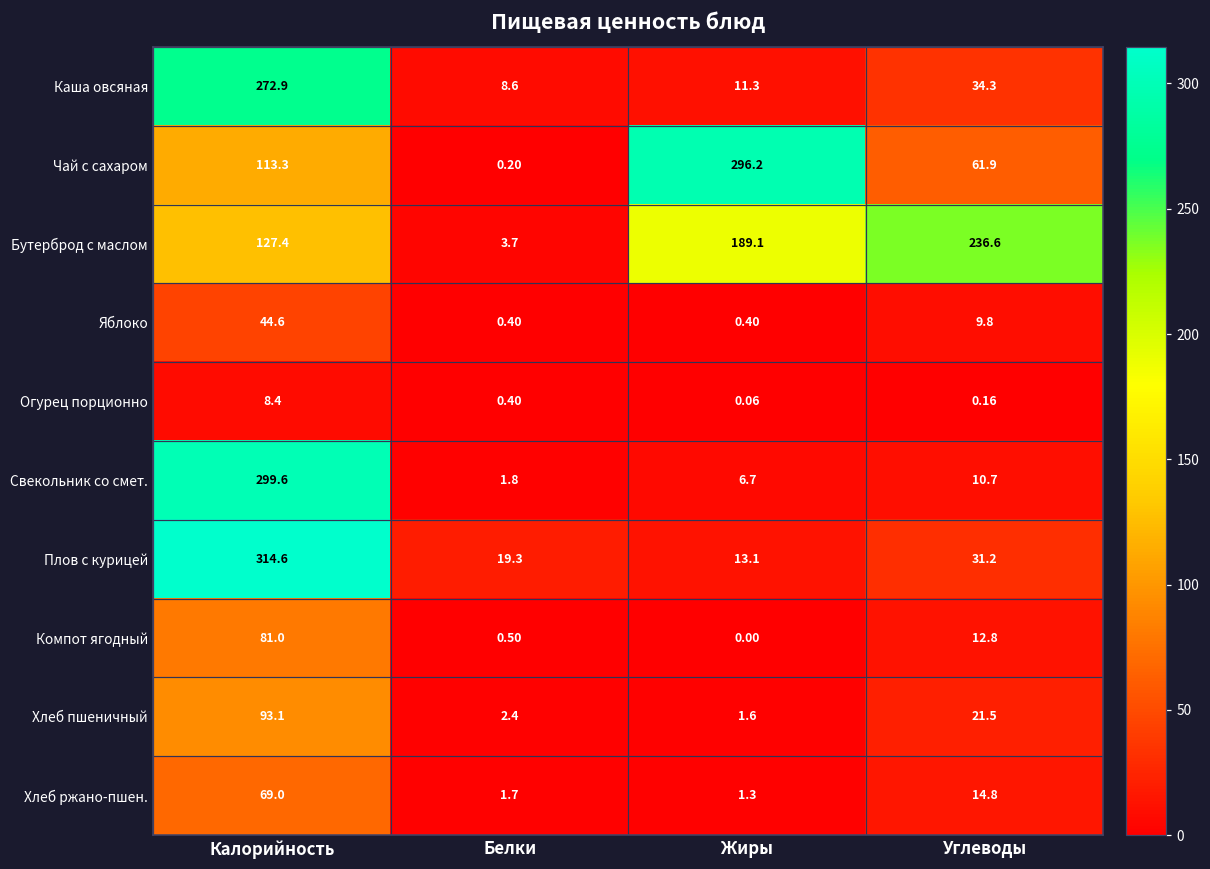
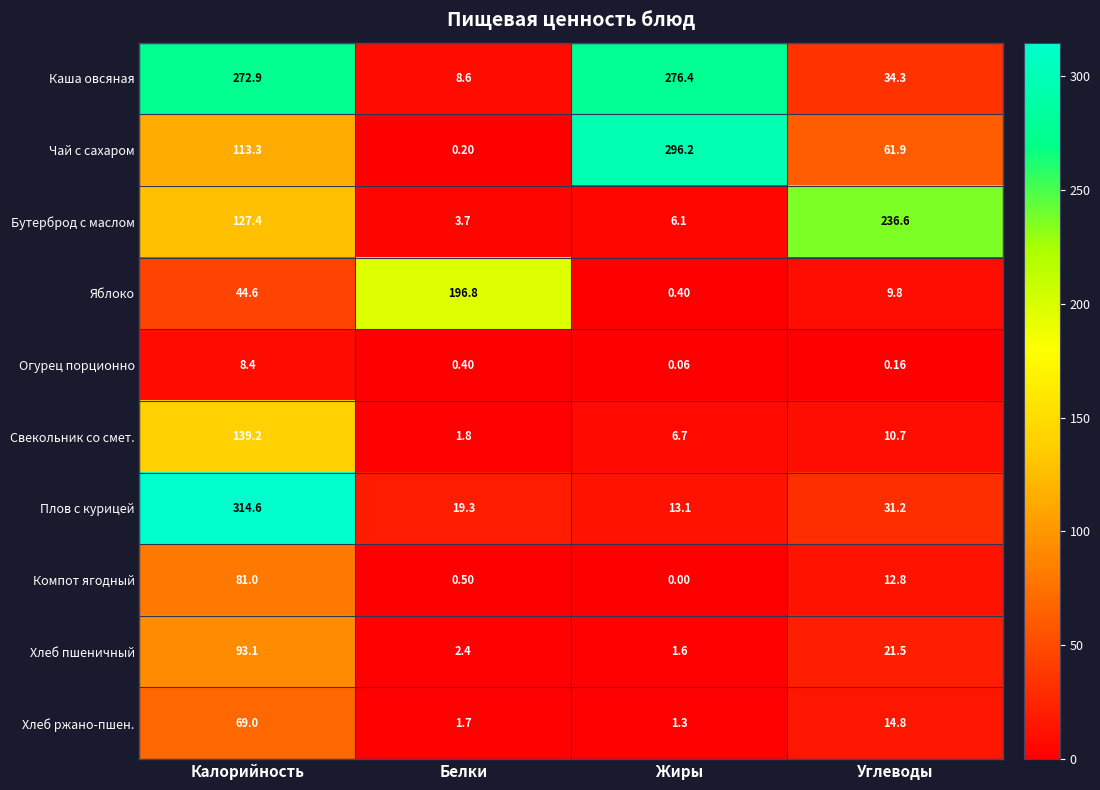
Каша овсяная, Жиры: 11.3 -> 276.4
Бутерброд с маслом, Жиры: 189.1 -> 6.1
Яблоко, Белки: 0.40 -> 196.8
Свекольник со смет., Калорийность: 299.6 -> 139.2
